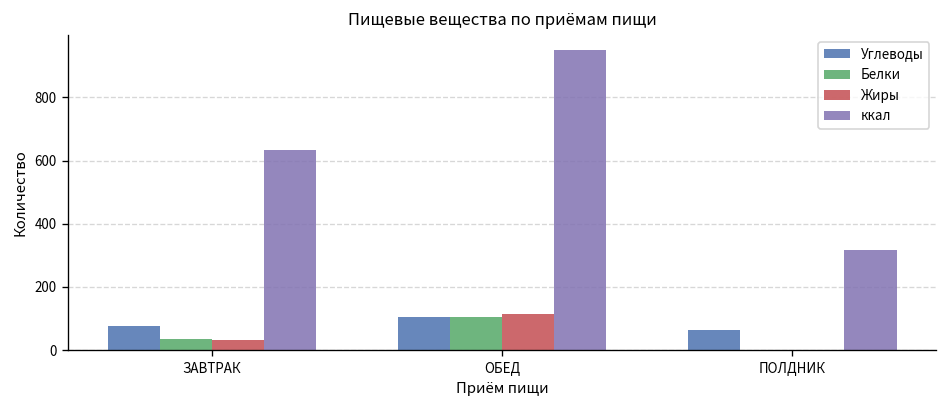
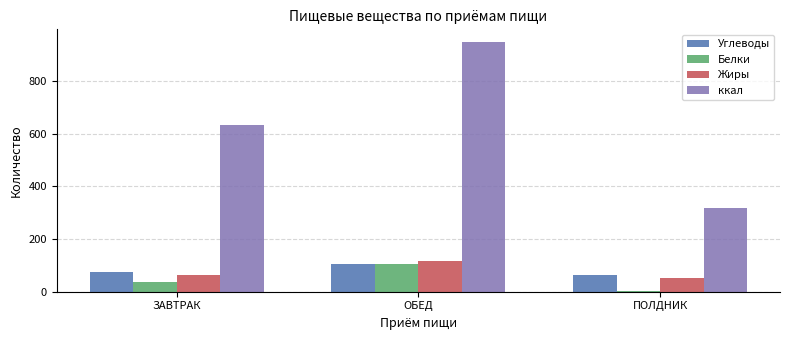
Жиры, ЗАВТРАК: 30 -> 70
Жиры, ПОЛДНИК: 0 -> 50
